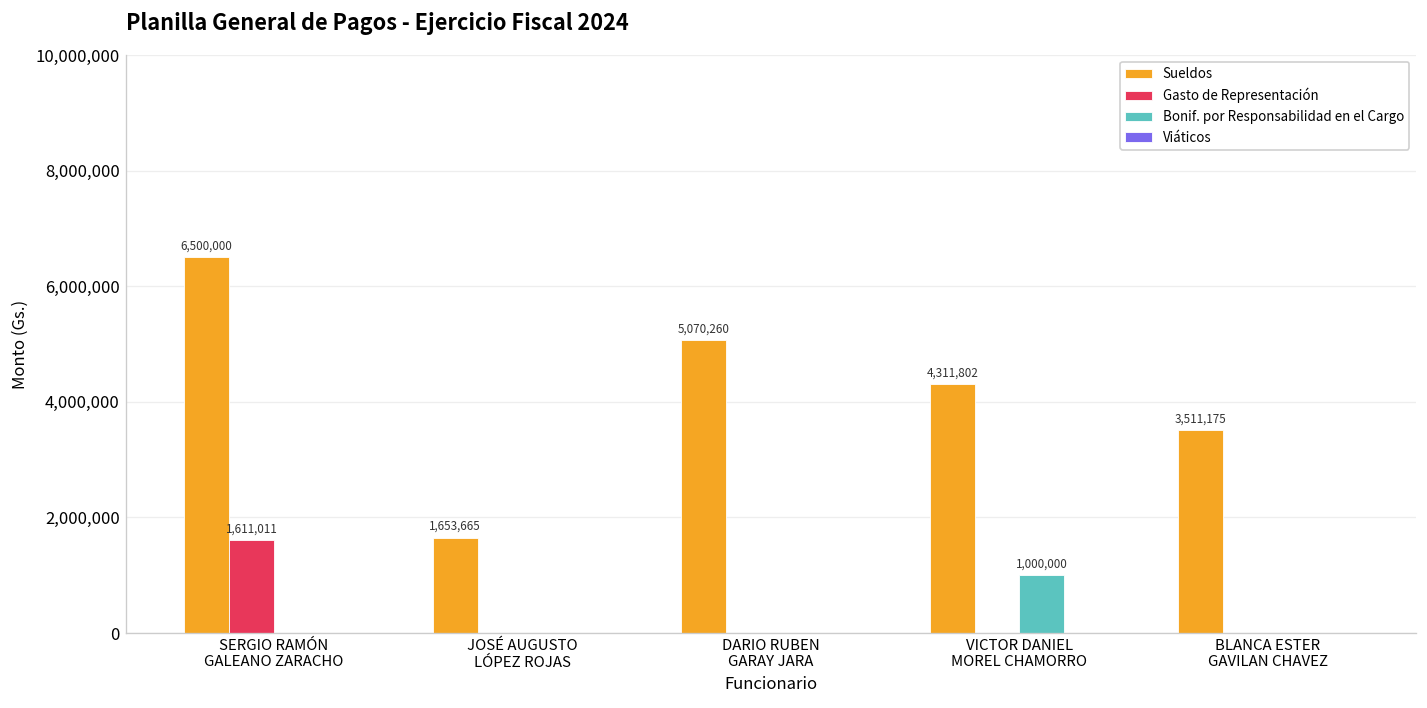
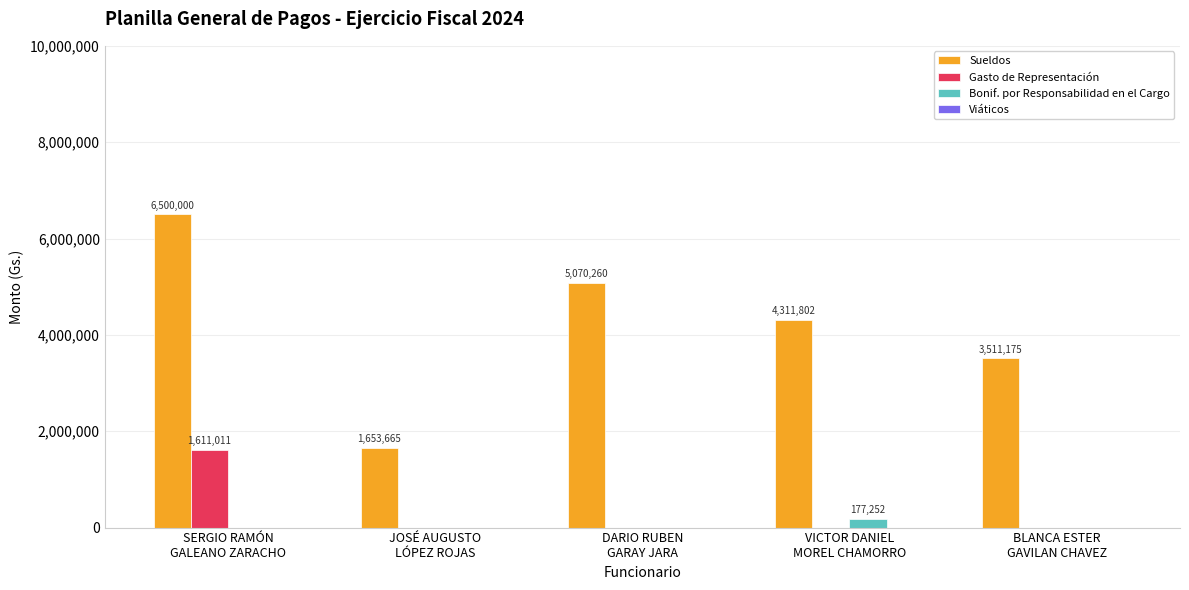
Bonif. por Responsabilidad en el Cargo, VICTOR DANIEL MOREL CHAMORRO: 1,000,000 -> 177,252
